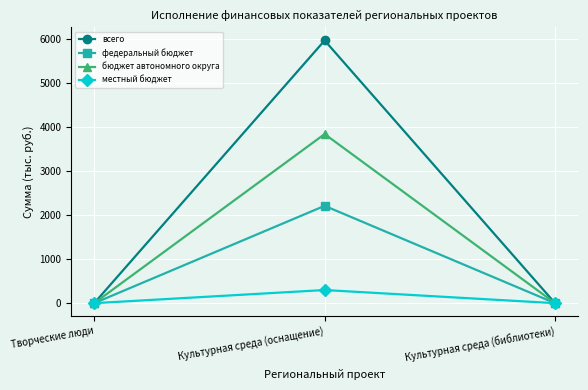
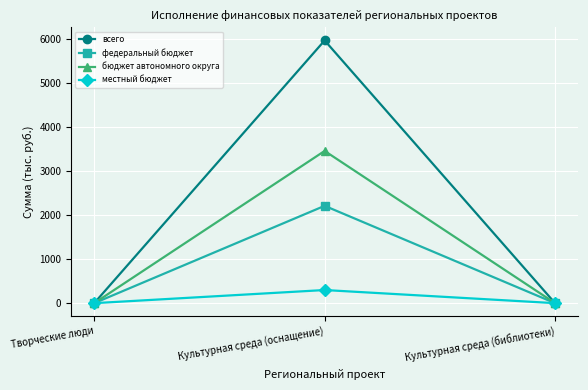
бюджет автономного округа, Культурная среда (оснащение): 3800 -> 3500
